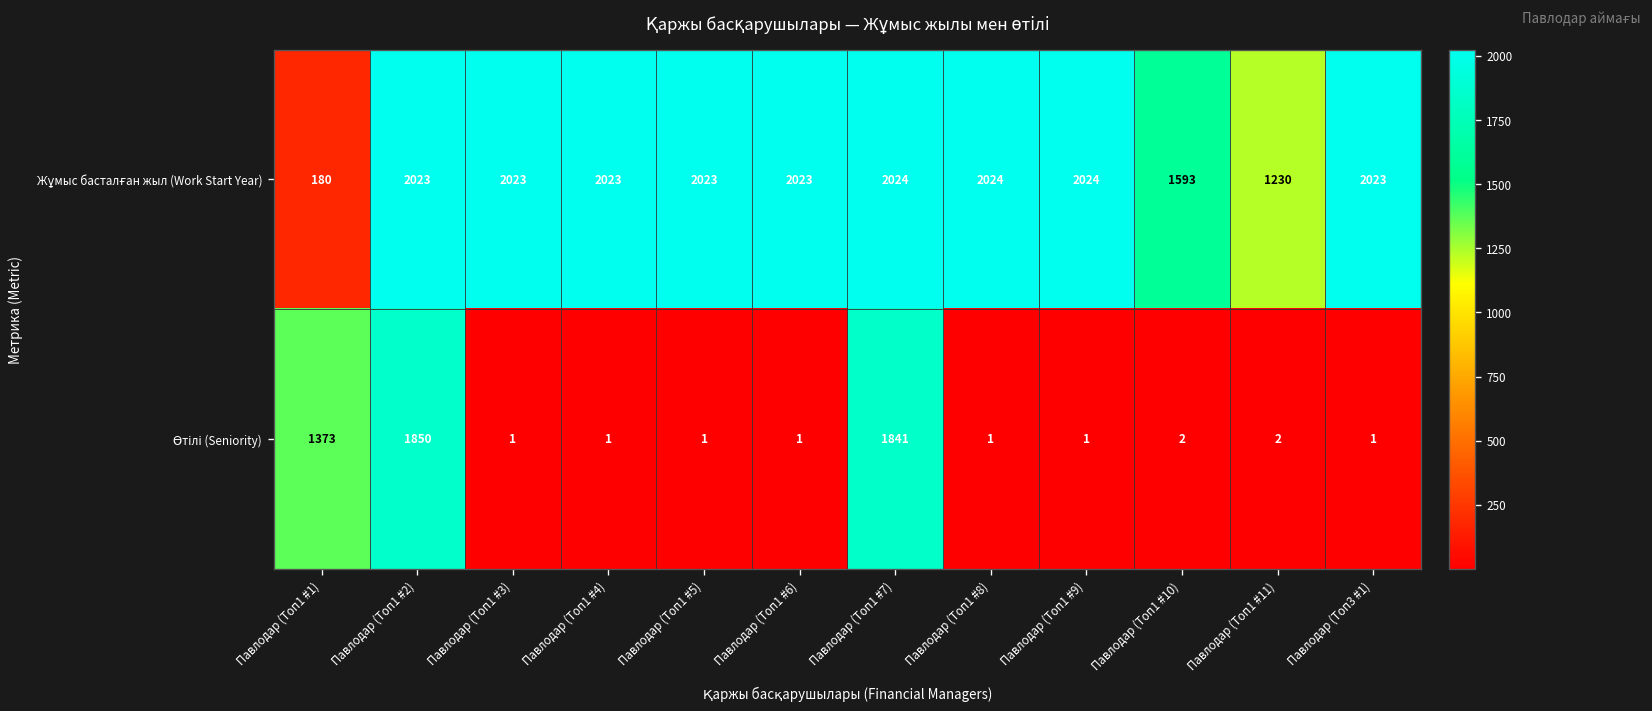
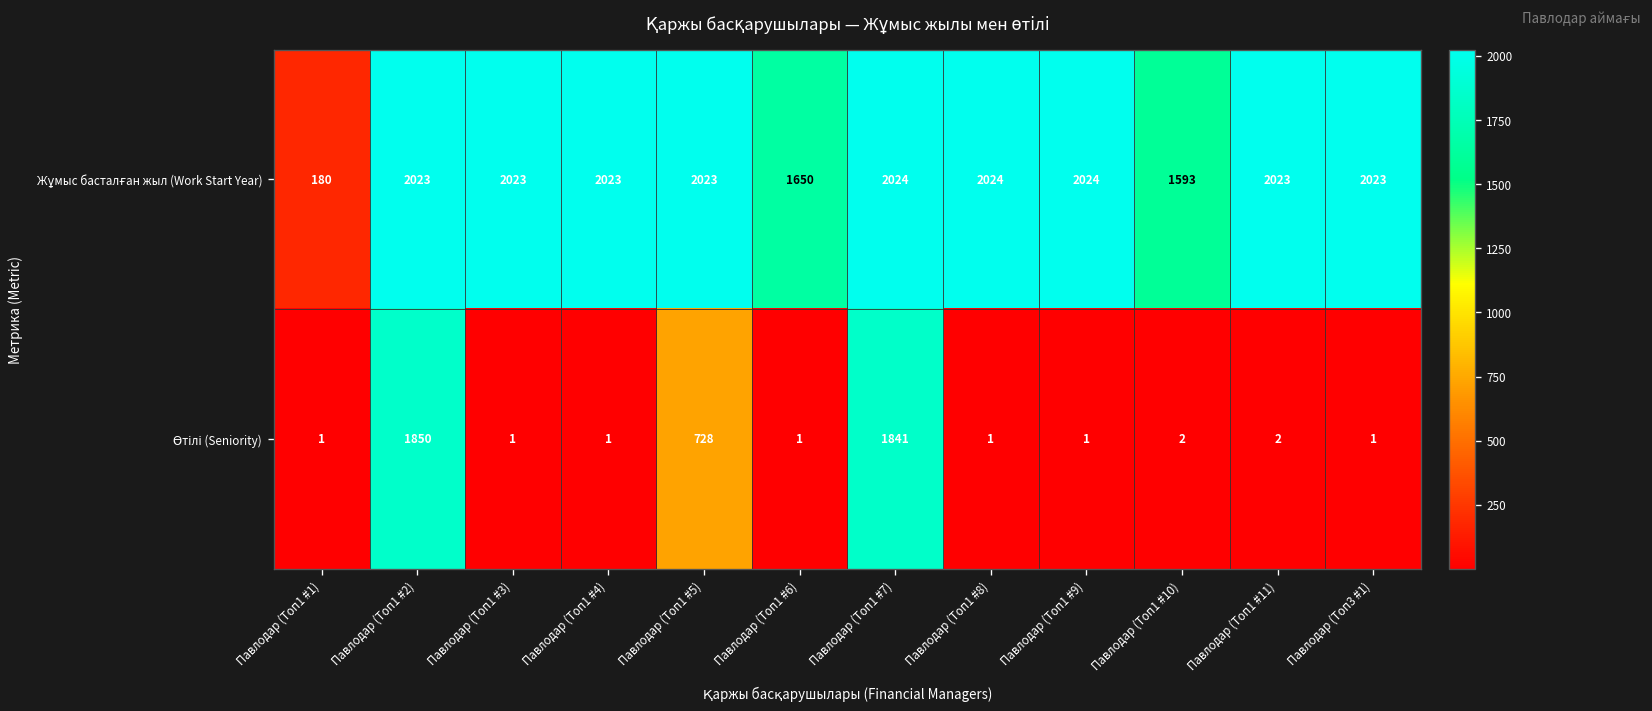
Жұмыс басталған жыл (Work Start Year), Павлодар (Топ1 #6): 2023 -> 1650
Жұмыс басталған жыл (Work Start Year), Павлодар (Топ1 #11): 1230 -> 2023
Өтілі (Seniority), Павлодар (Топ1 #1): 1373 -> 1
Өтілі (Seniority), Павлодар (Топ1 #5): 1 -> 728
